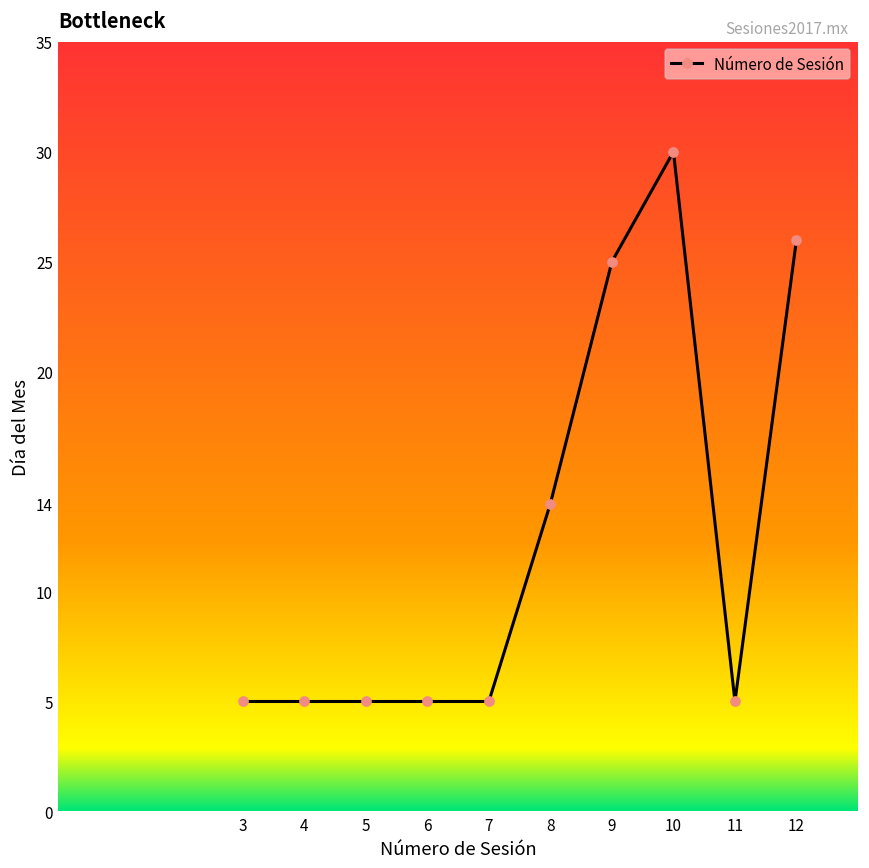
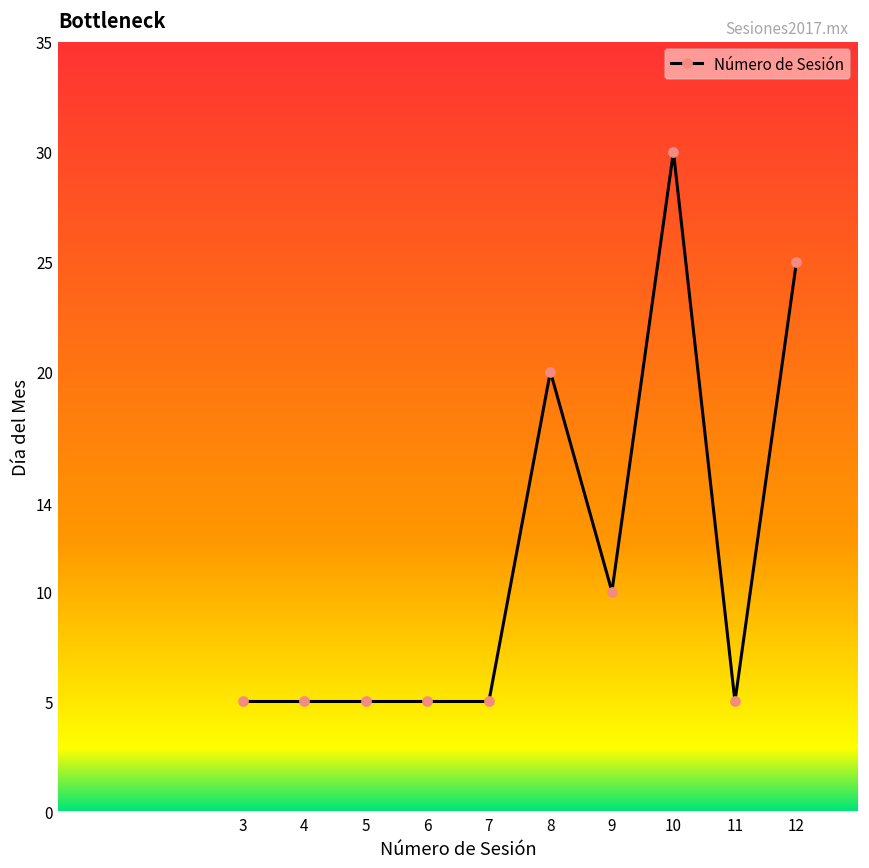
8: 14 -> 20
9: 25 -> 10
12: 26 -> 25
